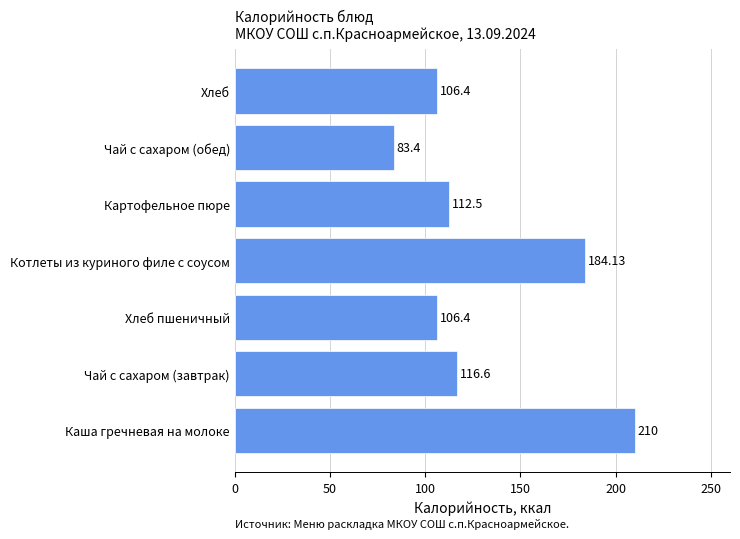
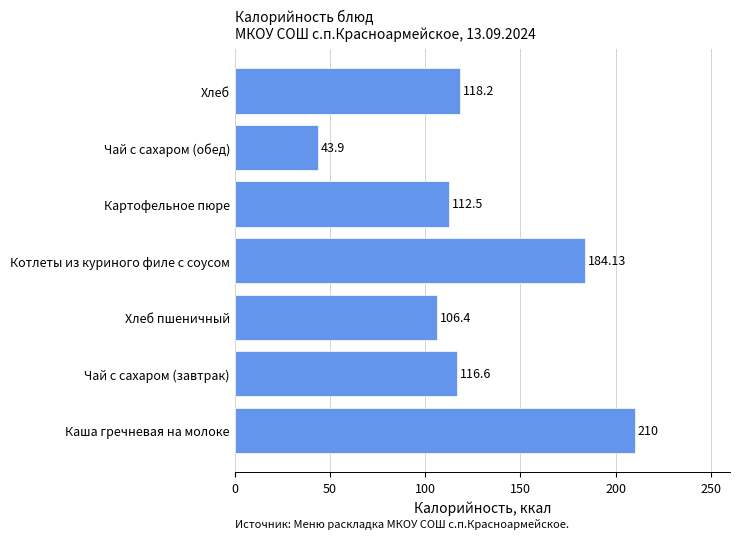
Хлеб: 106.4 -> 118.2
Чай с сахаром (обед): 83.4 -> 43.9
